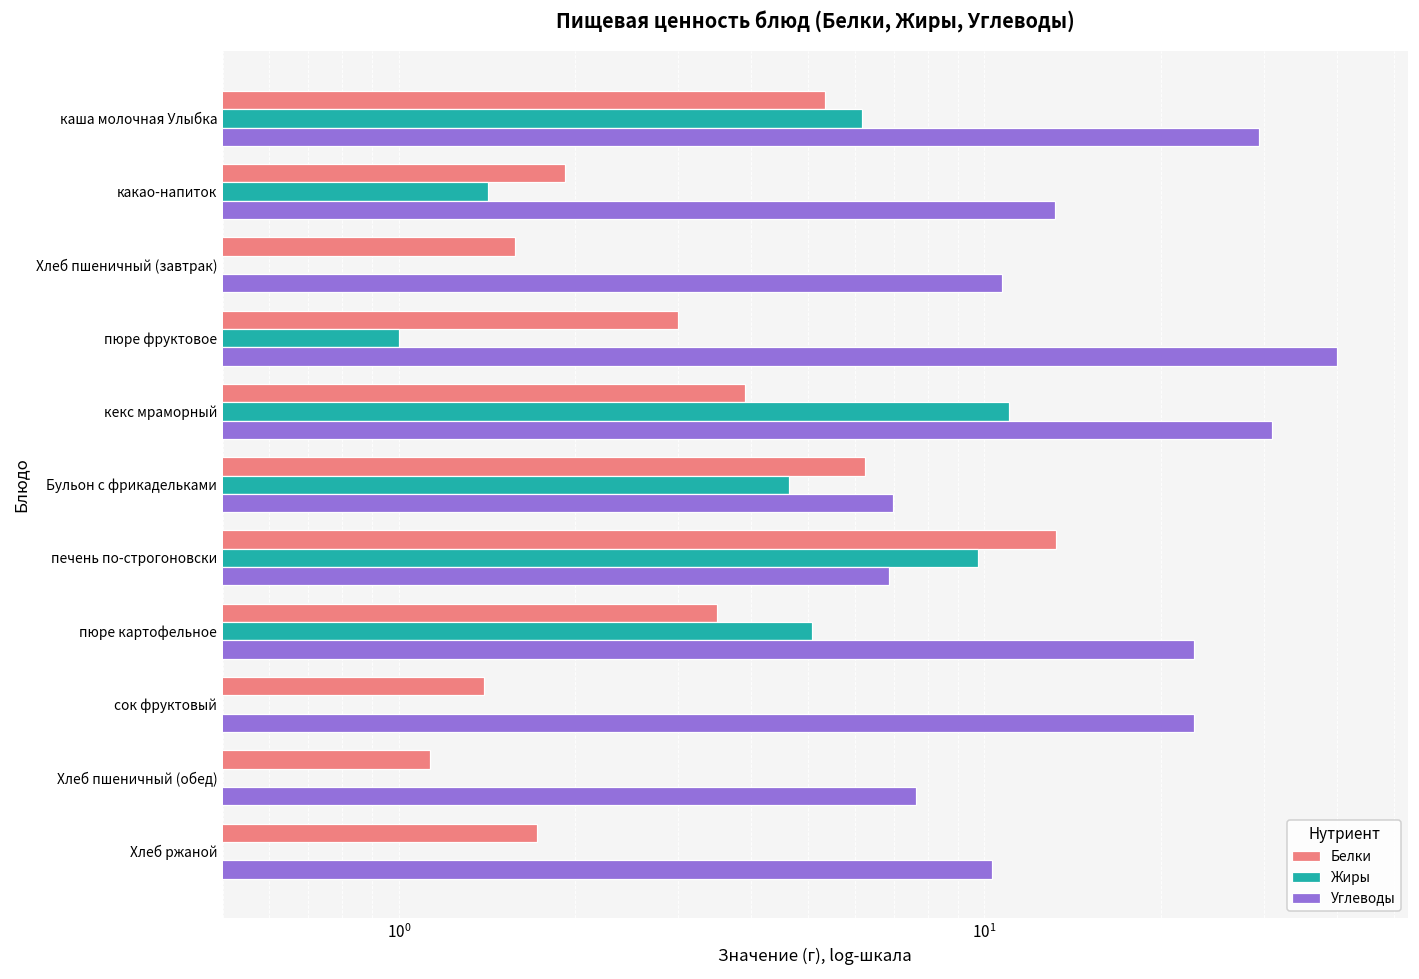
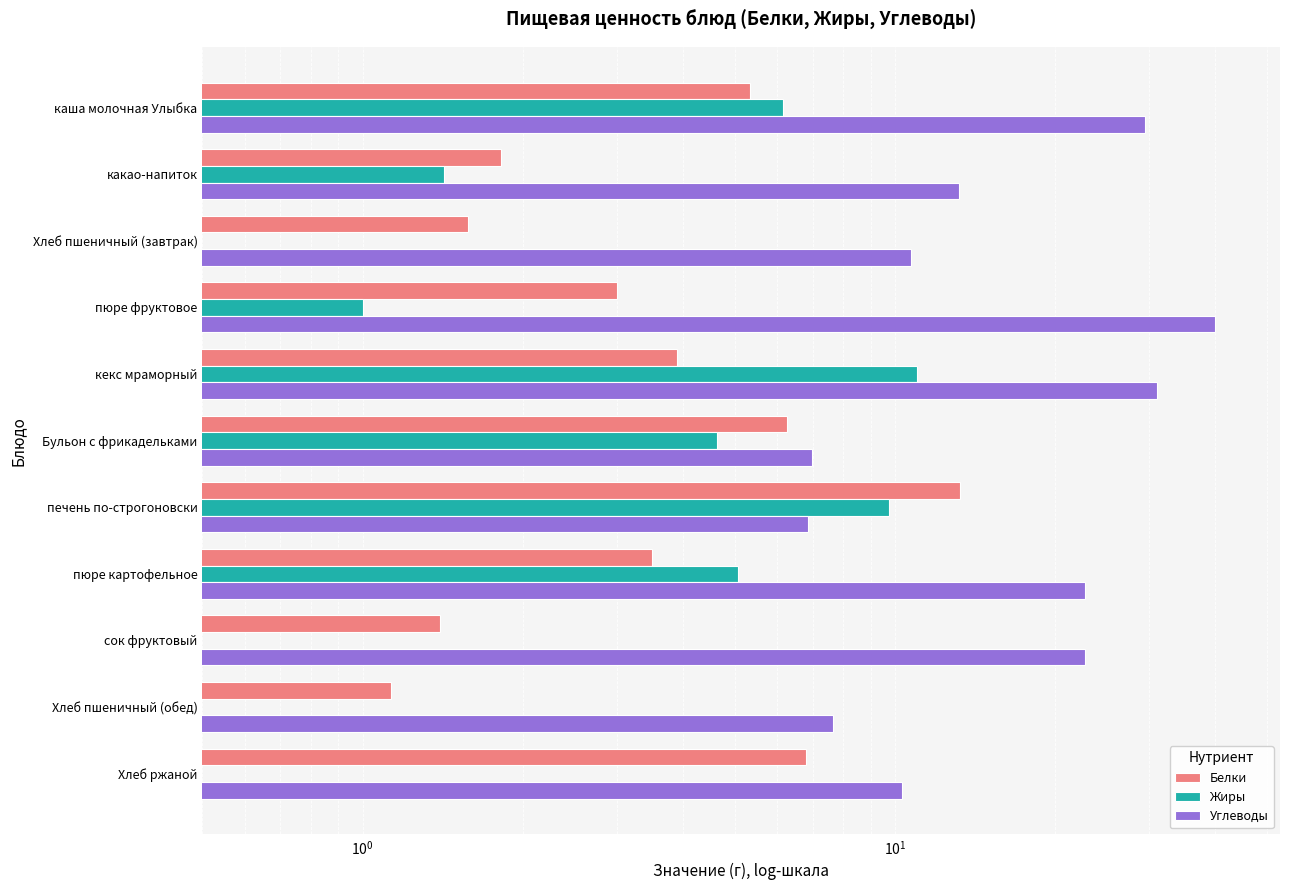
Белки, какао-напиток: 1.92 -> 1.82
Белки, Хлеб ржаной: 1.72 -> 6.8
